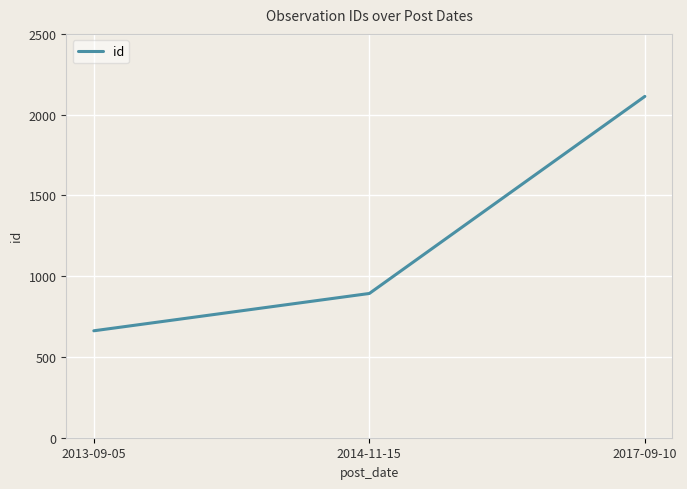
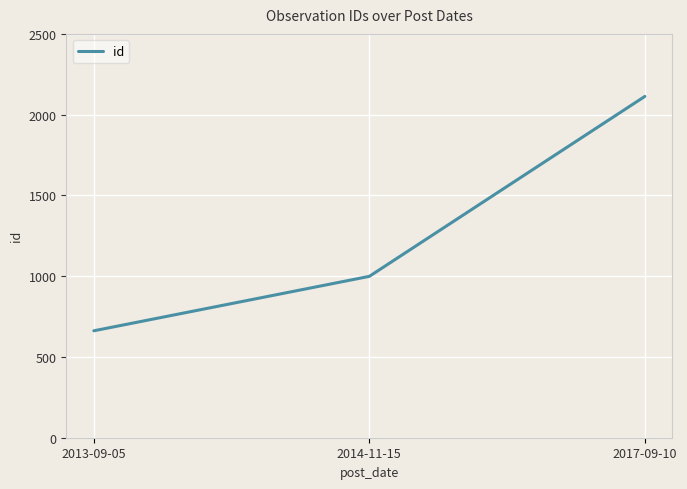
2014-11-15: 890 -> 1000
